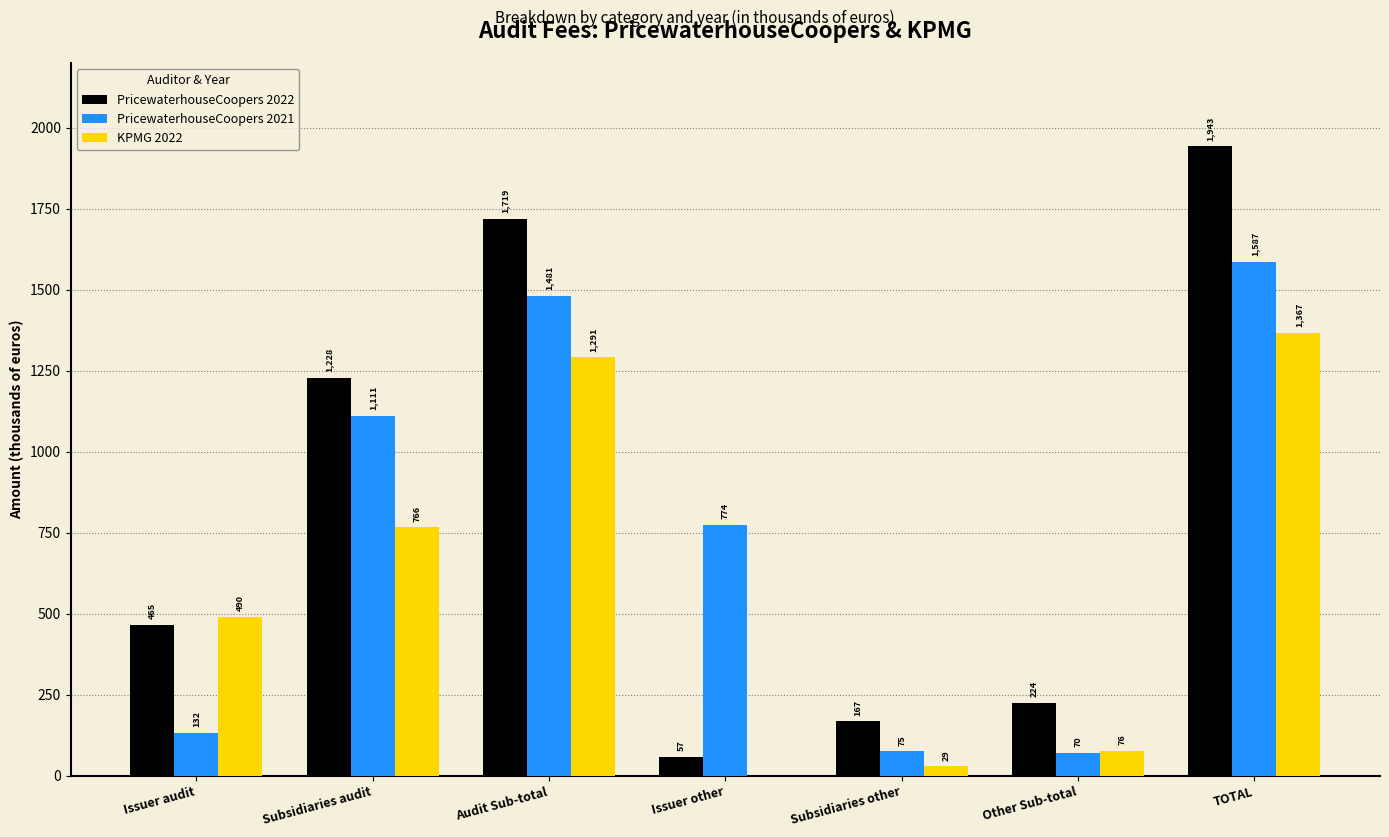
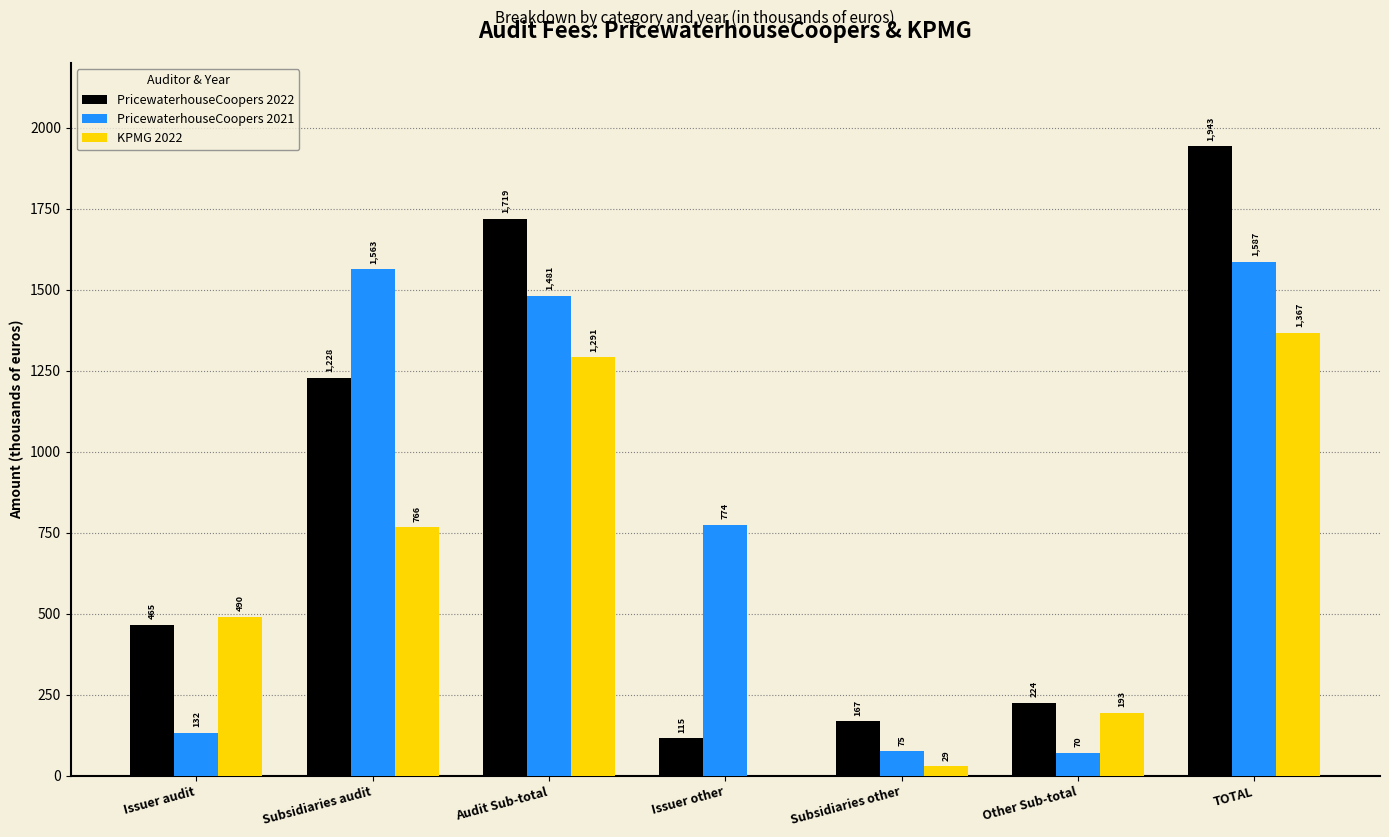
PricewaterhouseCoopers 2021, Subsidiaries audit: 1,111 -> 1,563
PricewaterhouseCoopers 2022, Issuer other: 57 -> 115
KPMG 2022, Other Sub-total: 76 -> 193
